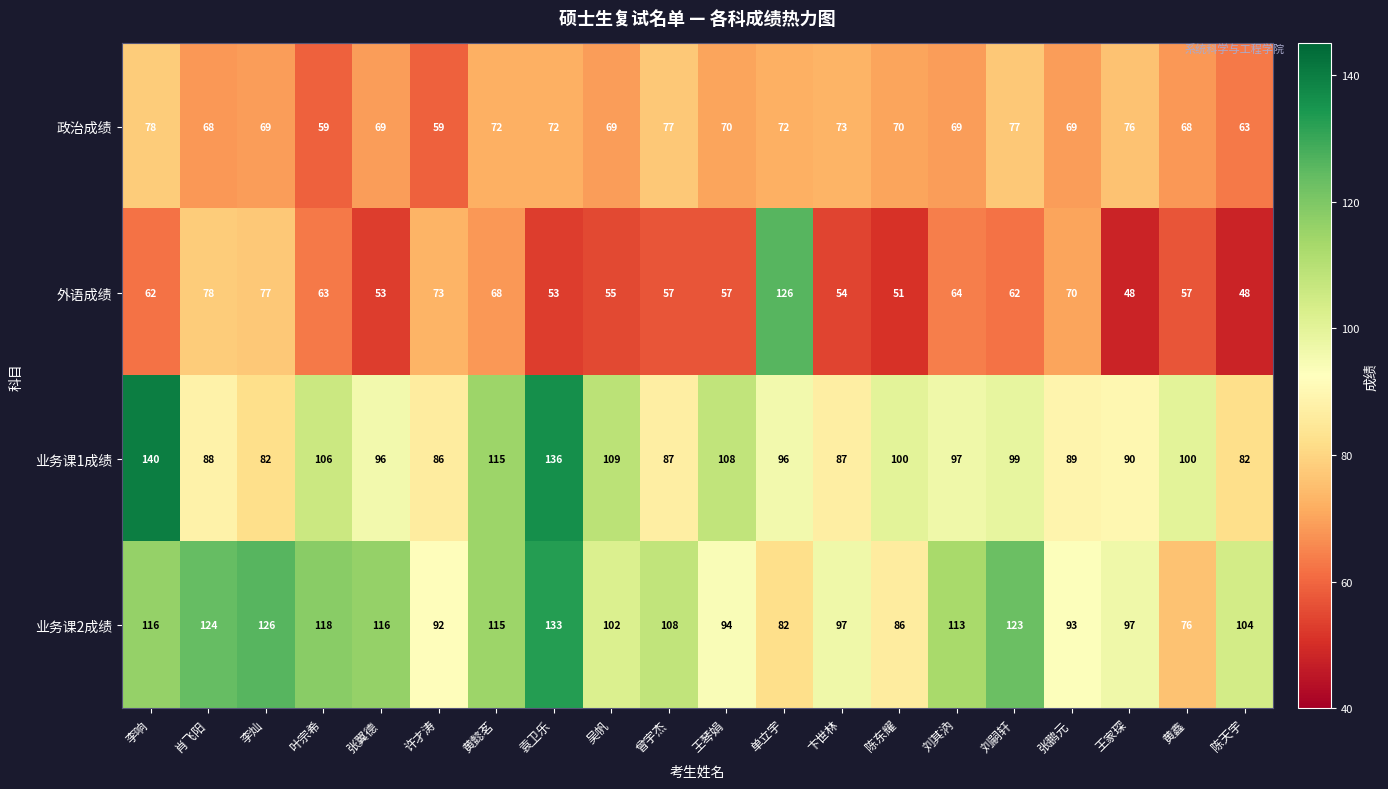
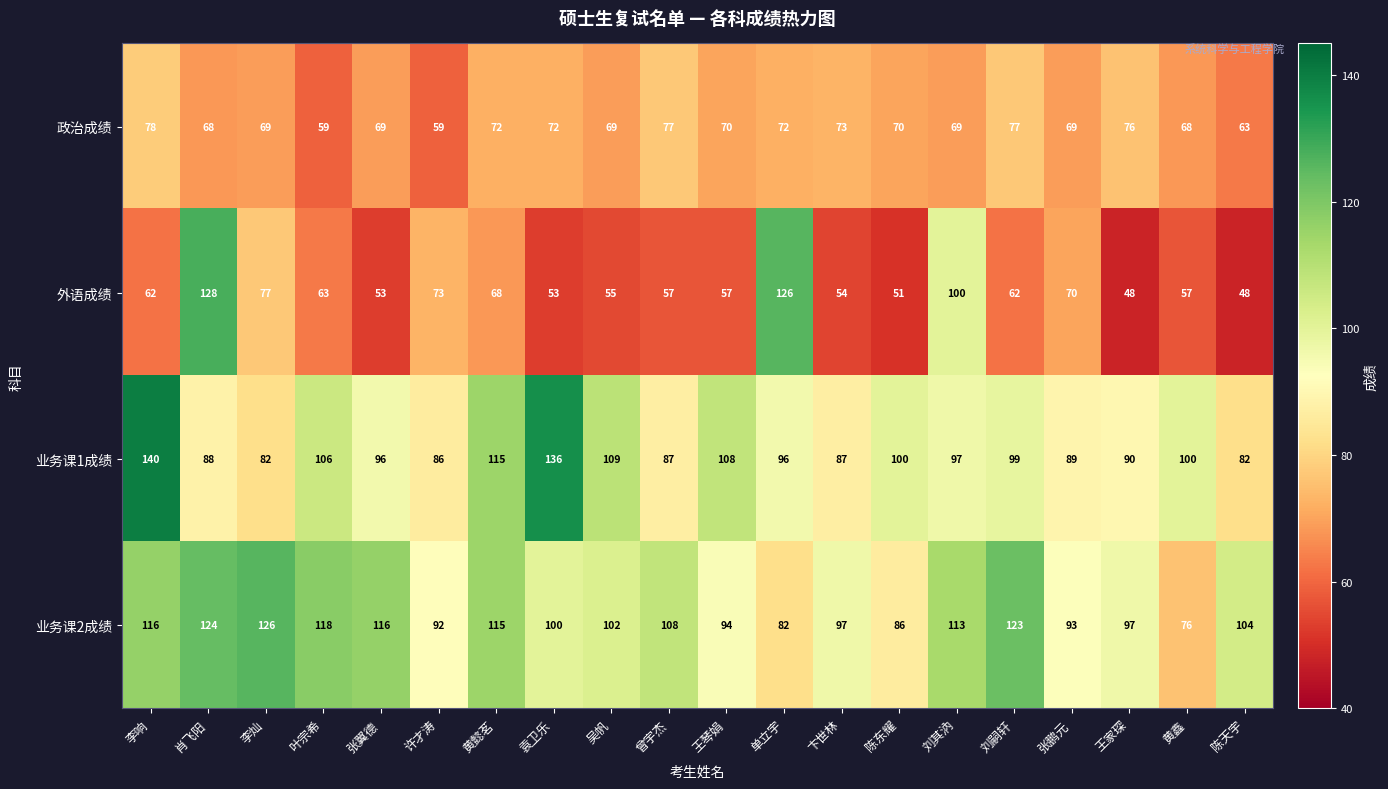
外语成绩, 肖飞阳: 78 -> 128
外语成绩, 刘其汭: 64 -> 100
业务课2成绩, 袁卫乐: 133 -> 100
